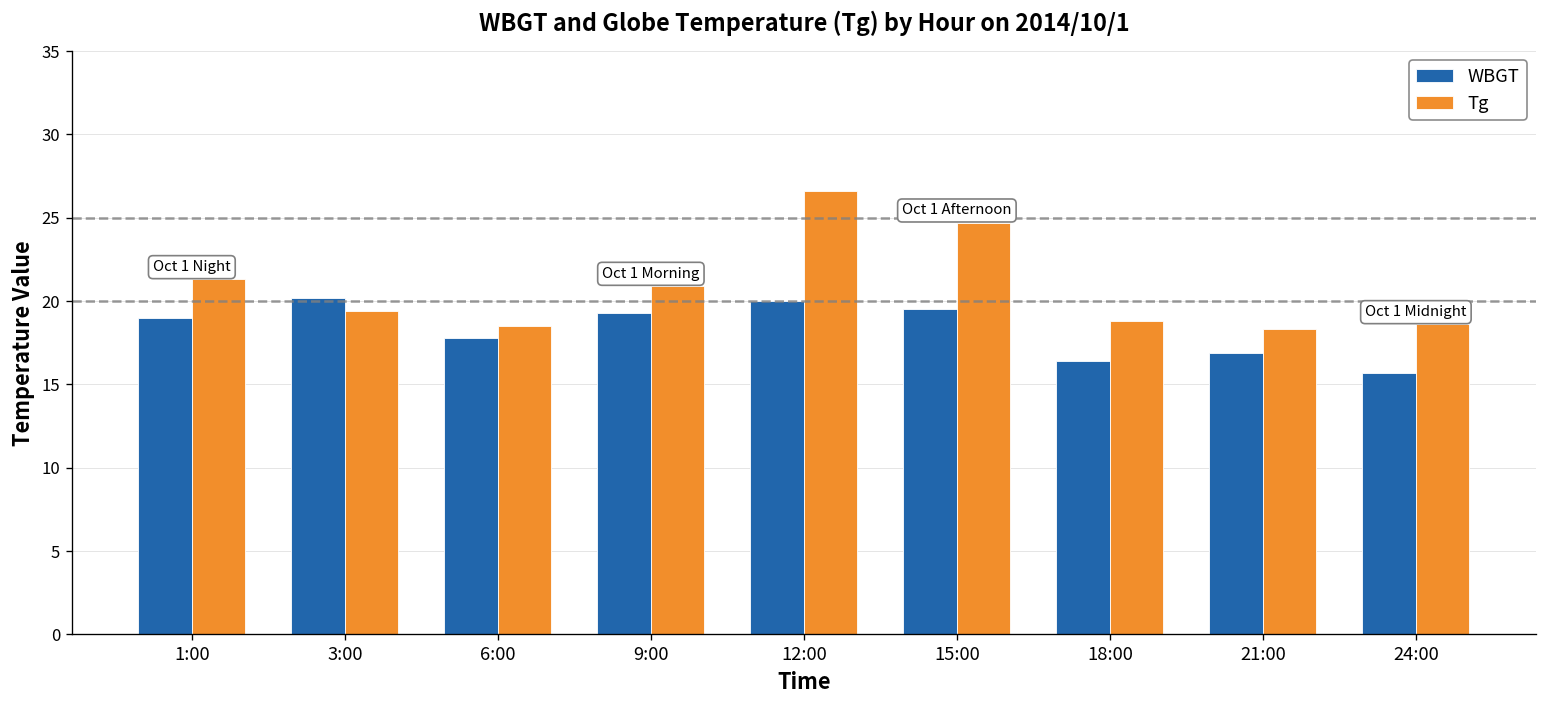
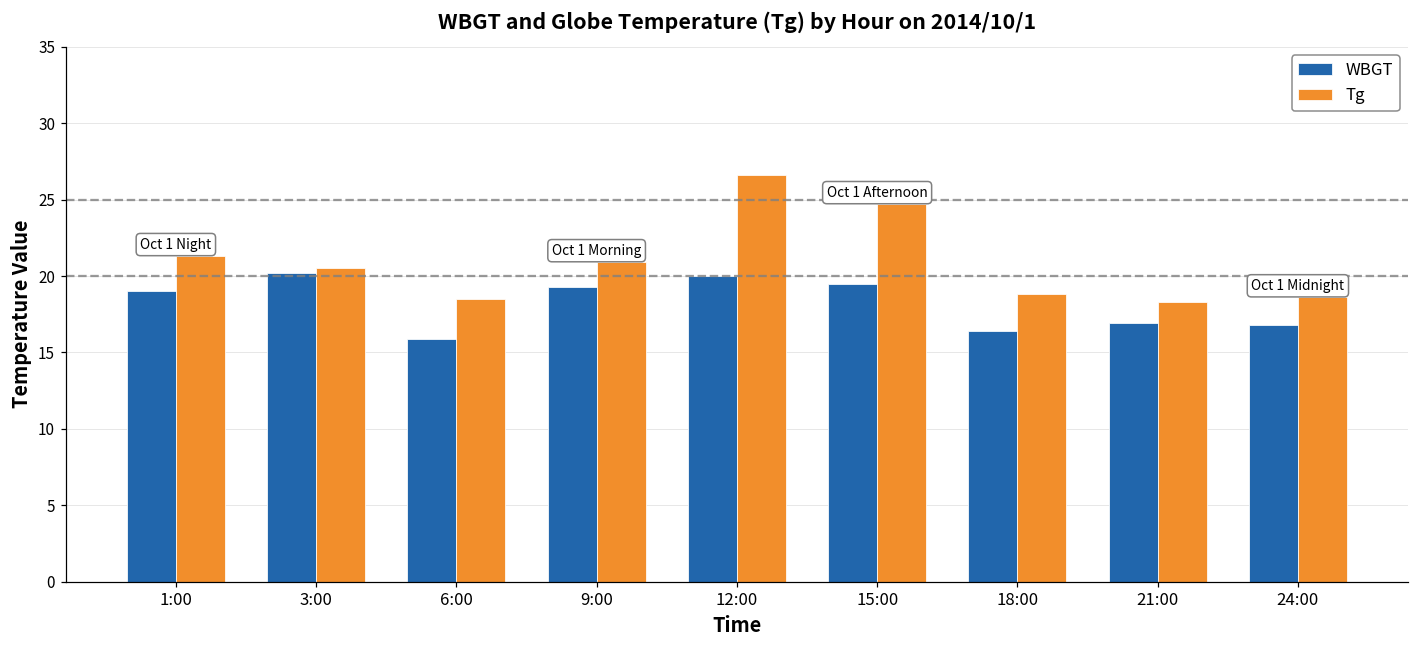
Tg, 3:00: 19.4 -> 20.5
WBGT, 6:00: 17.8 -> 15.9
WBGT, 24:00: 15.7 -> 16.8
